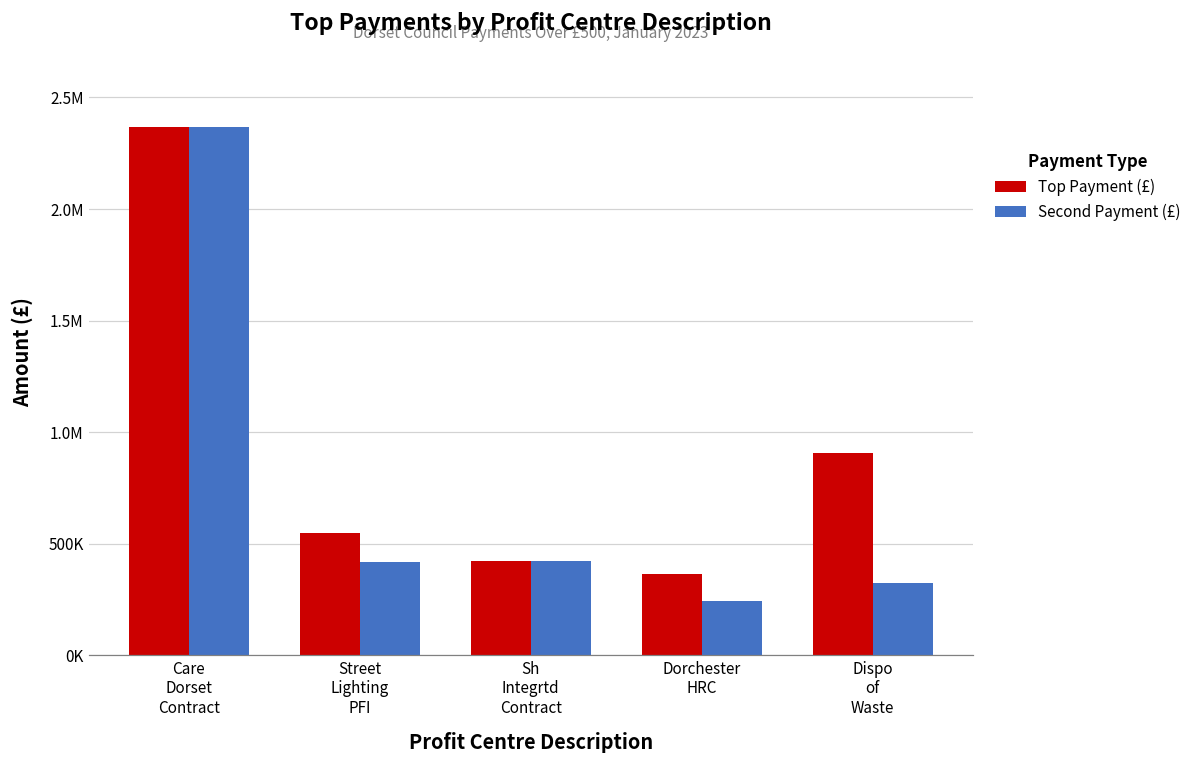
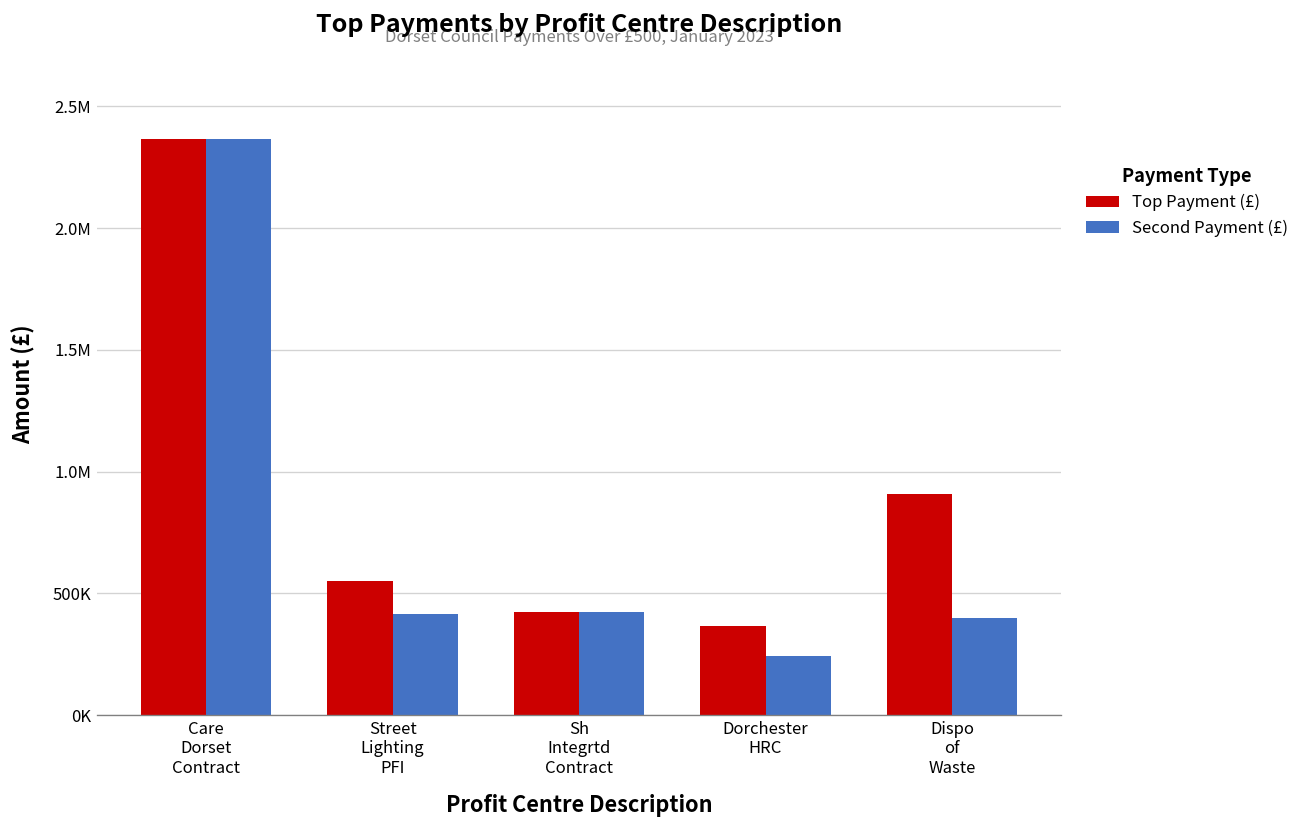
Second Payment (£), Dispo of Waste: 320000 -> 400000
